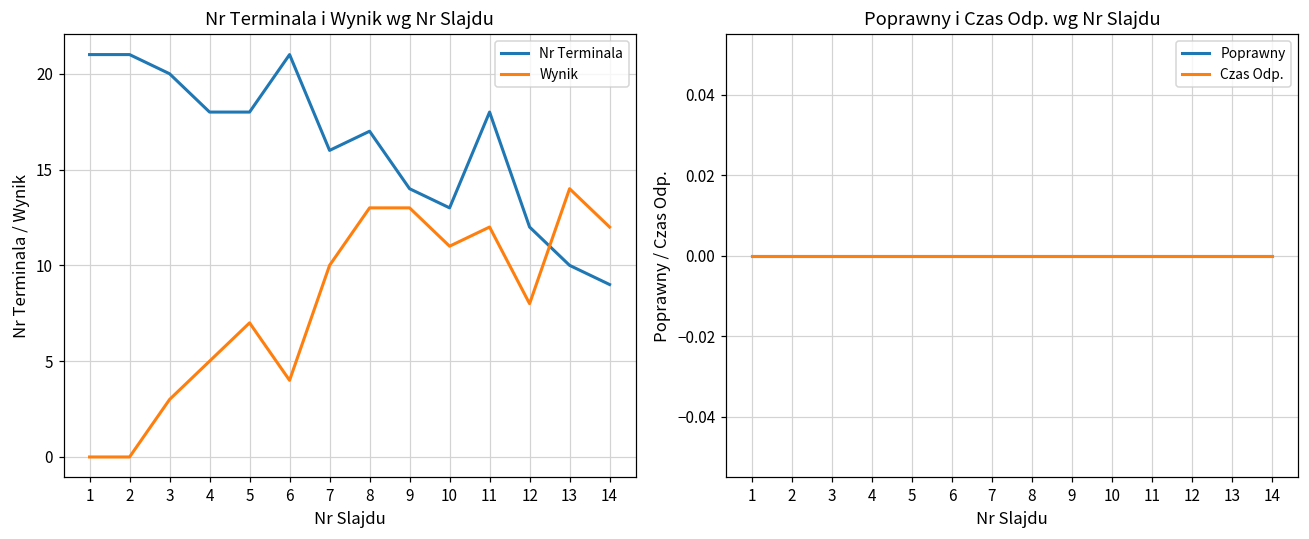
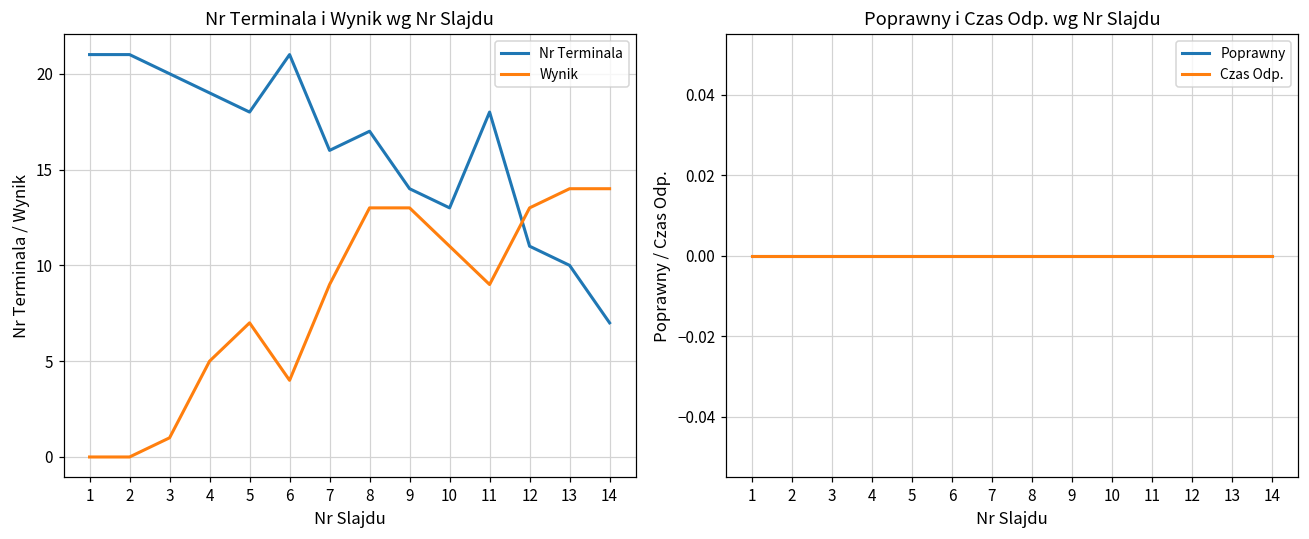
Nr Terminala i Wynik wg Nr Slajdu, Wynik, 3: 3 -> 1
Nr Terminala i Wynik wg Nr Slajdu, Nr Terminala, 4: 18 -> 19
Nr Terminala i Wynik wg Nr Slajdu, Wynik, 7: 10 -> 9
Nr Terminala i Wynik wg Nr Slajdu, Wynik, 11: 12 -> 9
Nr Terminala i Wynik wg Nr Slajdu, Nr Terminala, 12: 12 -> 11
Nr Terminala i Wynik wg Nr Slajdu, Wynik, 12: 8 -> 13
Nr Terminala i Wynik wg Nr Slajdu, Nr Terminala, 14: 9 -> 7
Nr Terminala i Wynik wg Nr Slajdu, Wynik, 14: 12 -> 14
